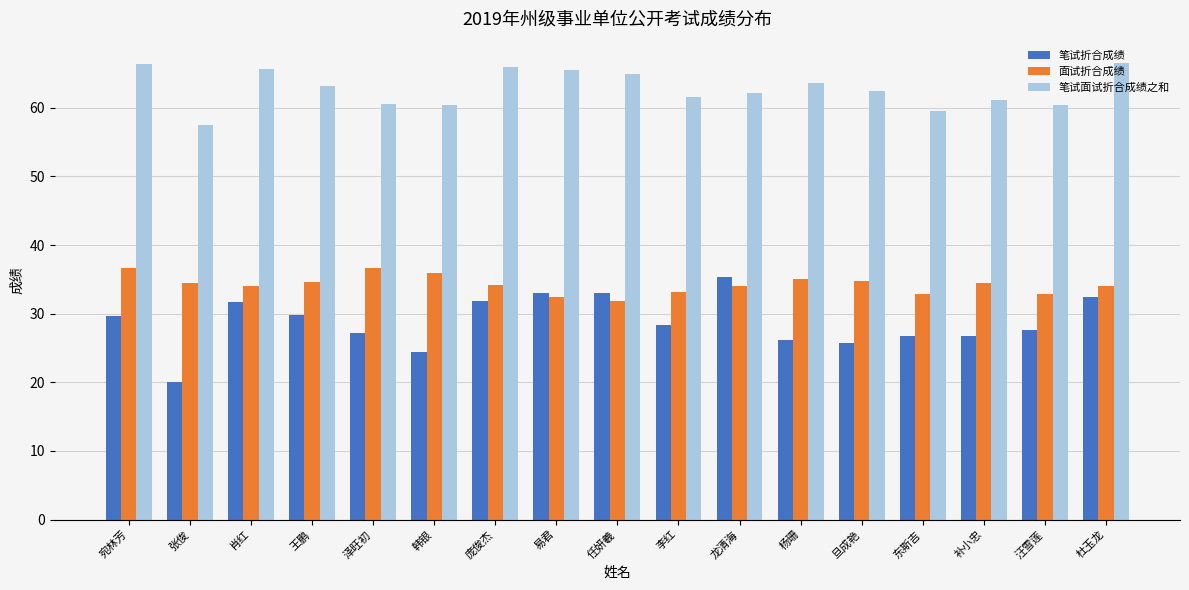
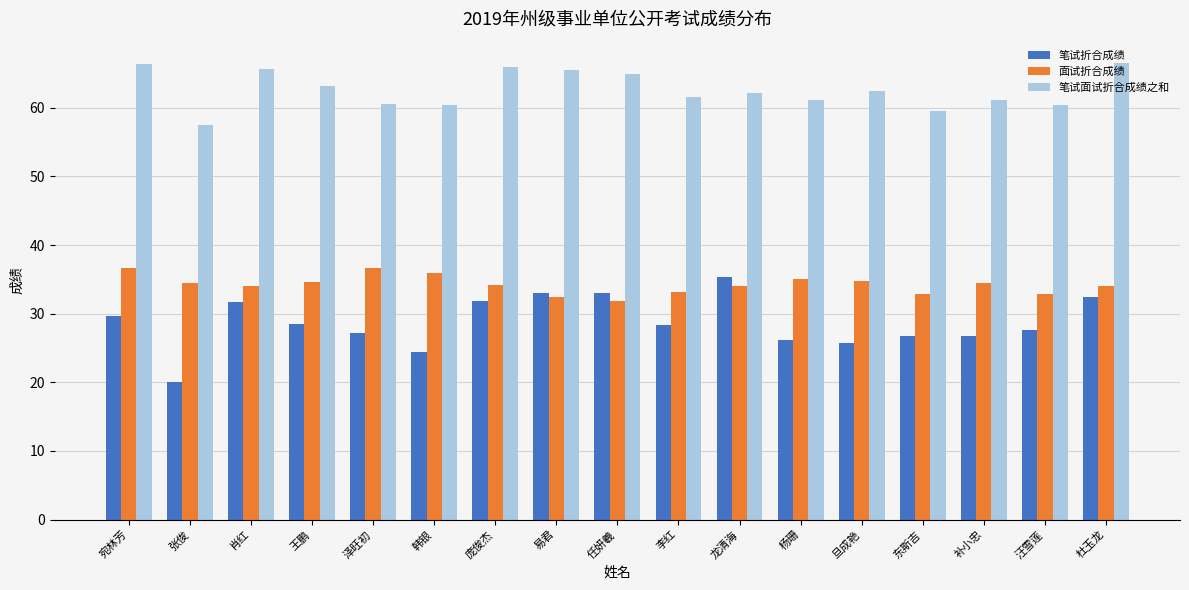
笔试折合成绩, 王鹏: 30 -> 28
笔试面试折合成绩之和, 杨珊: 64 -> 61
